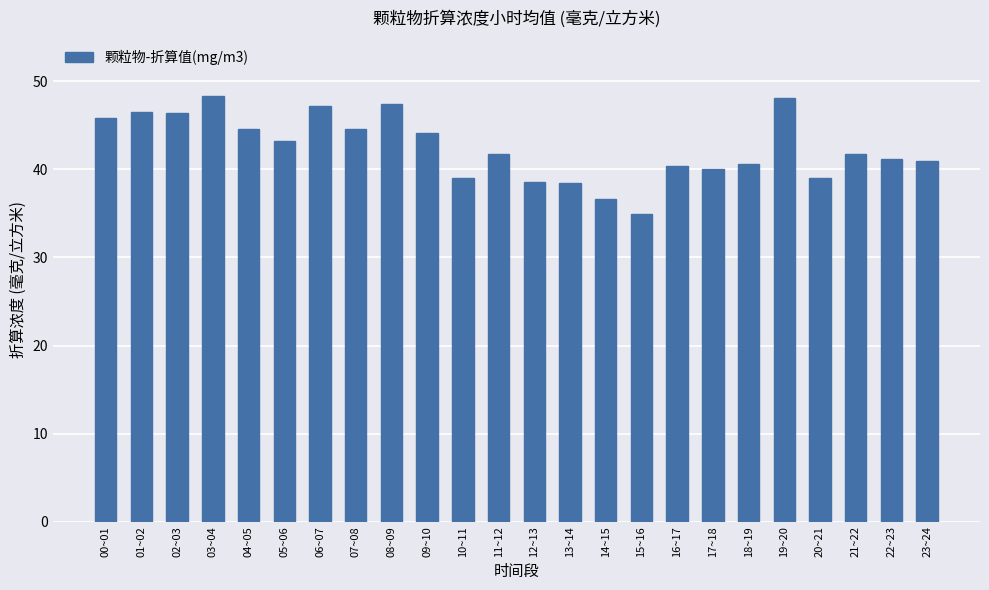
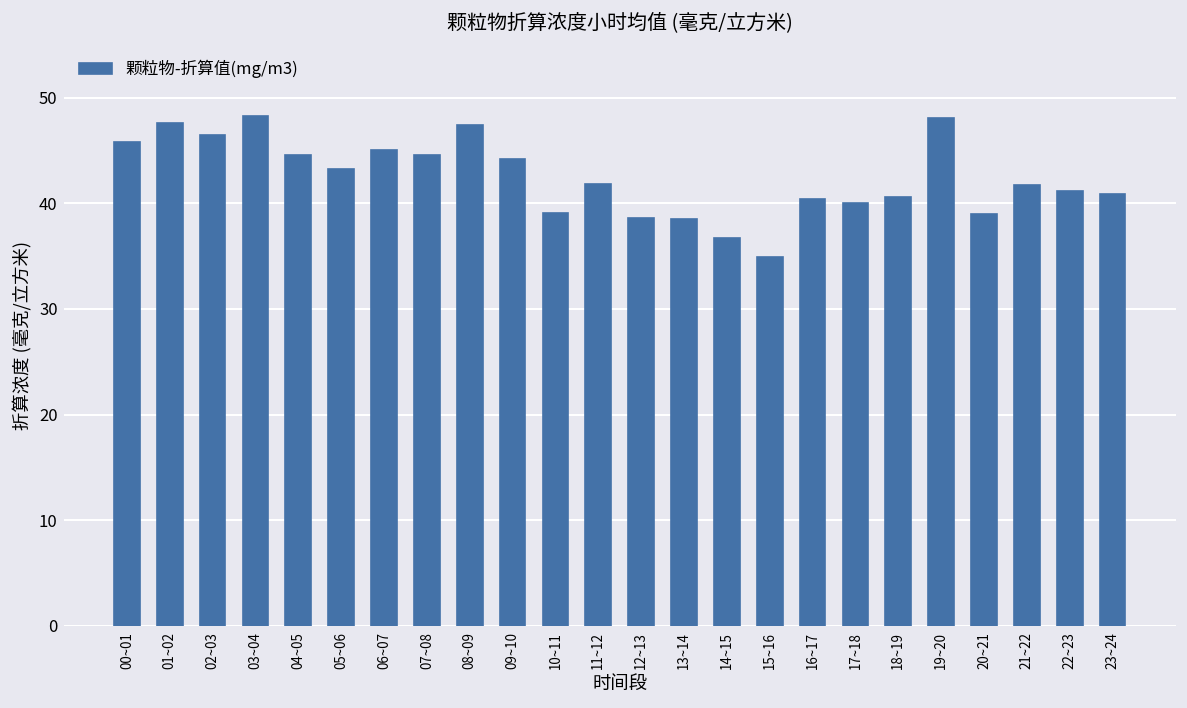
01~02: 47 -> 48
06~07: 47 -> 45
